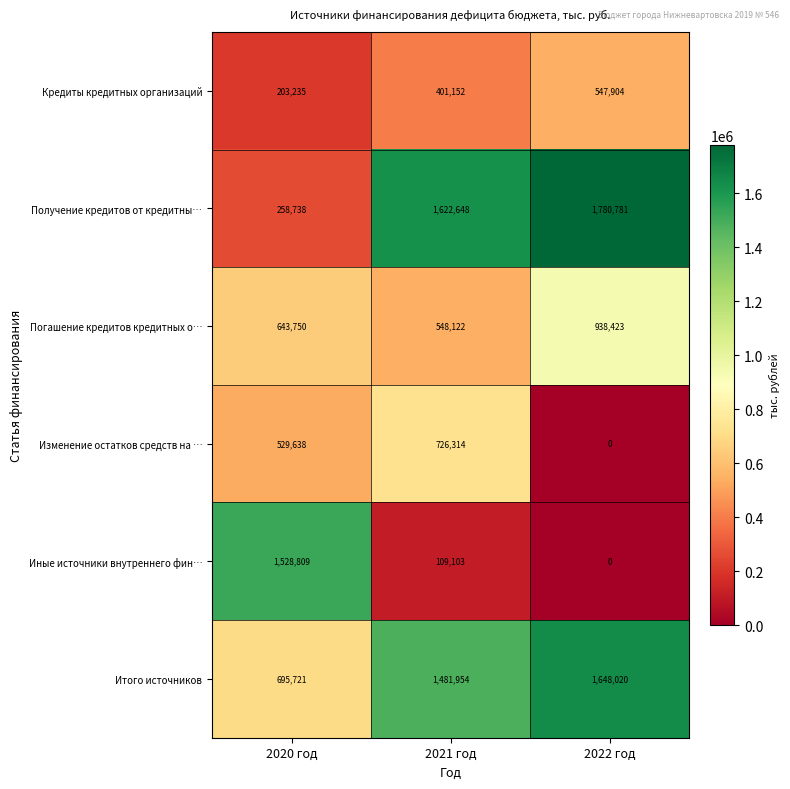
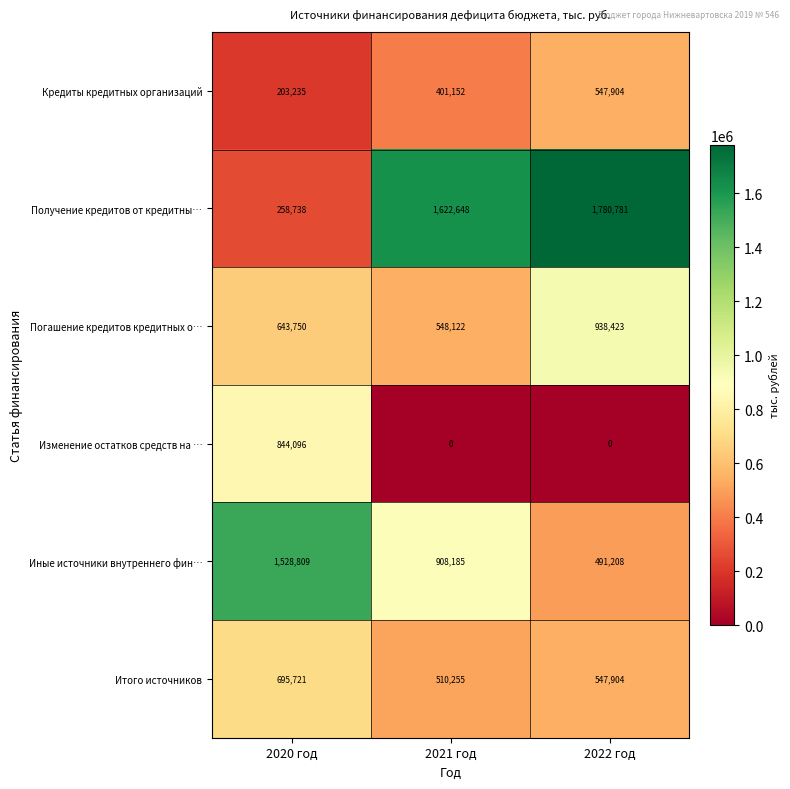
Изменение остатков средств на …, 2020 год: 529,638 -> 844,096
Изменение остатков средств на …, 2021 год: 726,314 -> 0
Иные источники внутреннего фин…, 2021 год: 109,103 -> 908,185
Иные источники внутреннего фин…, 2022 год: 0 -> 491,208
Итого источников, 2021 год: 1,481,954 -> 510,255
Итого источников, 2022 год: 1,648,020 -> 547,904
